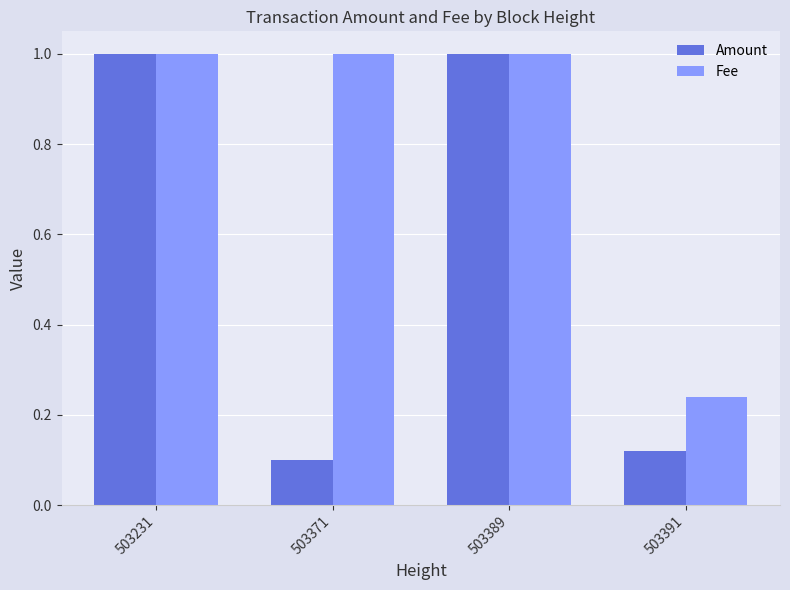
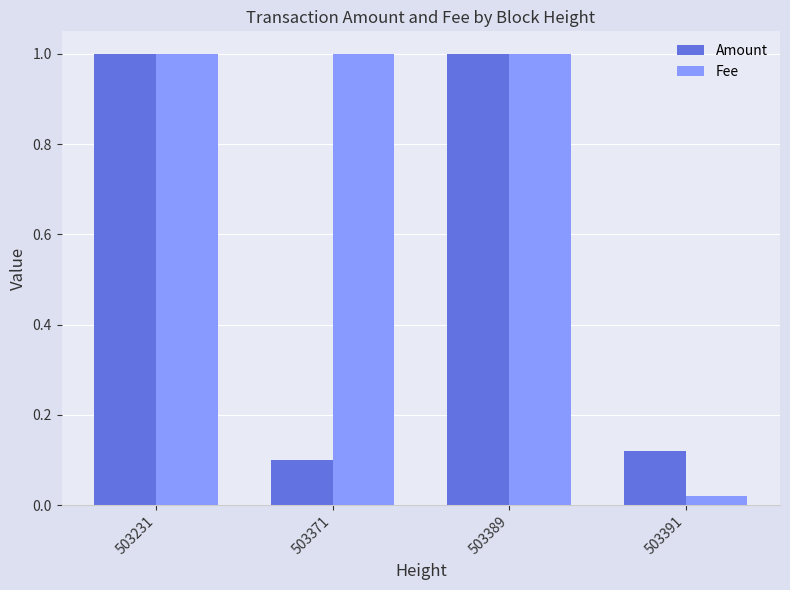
Fee, 503391: 0.24 -> 0.02
